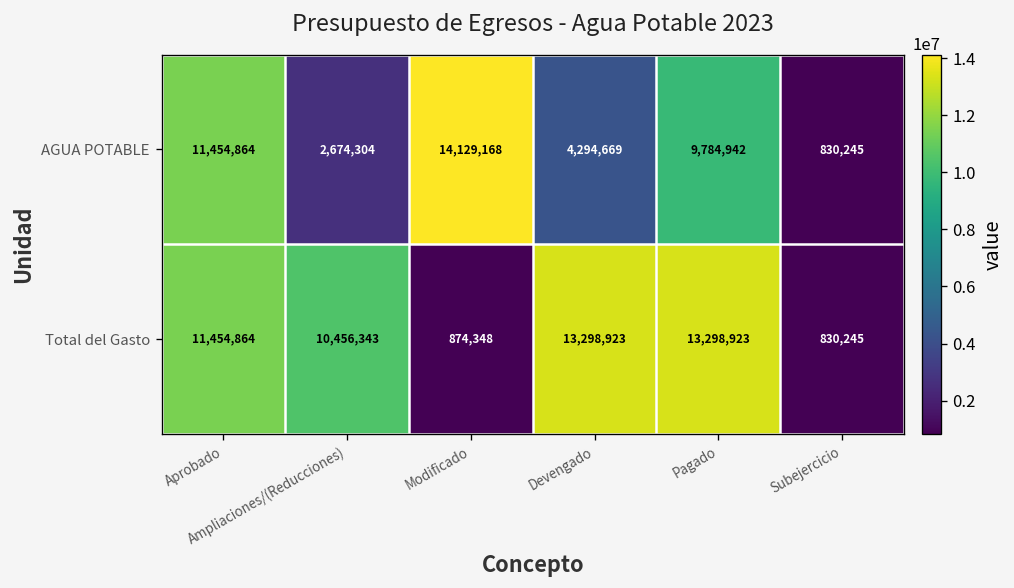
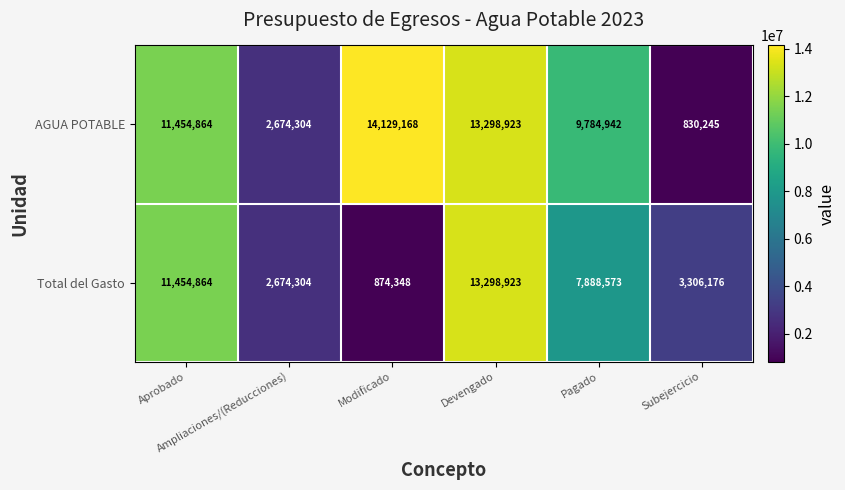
AGUA POTABLE, Devengado: 4,294,669 -> 13,298,923
Total del Gasto, Ampliaciones/(Reducciones): 10,456,343 -> 2,674,304
Total del Gasto, Pagado: 13,298,923 -> 7,888,573
Total del Gasto, Subejercicio: 830,245 -> 3,306,176
